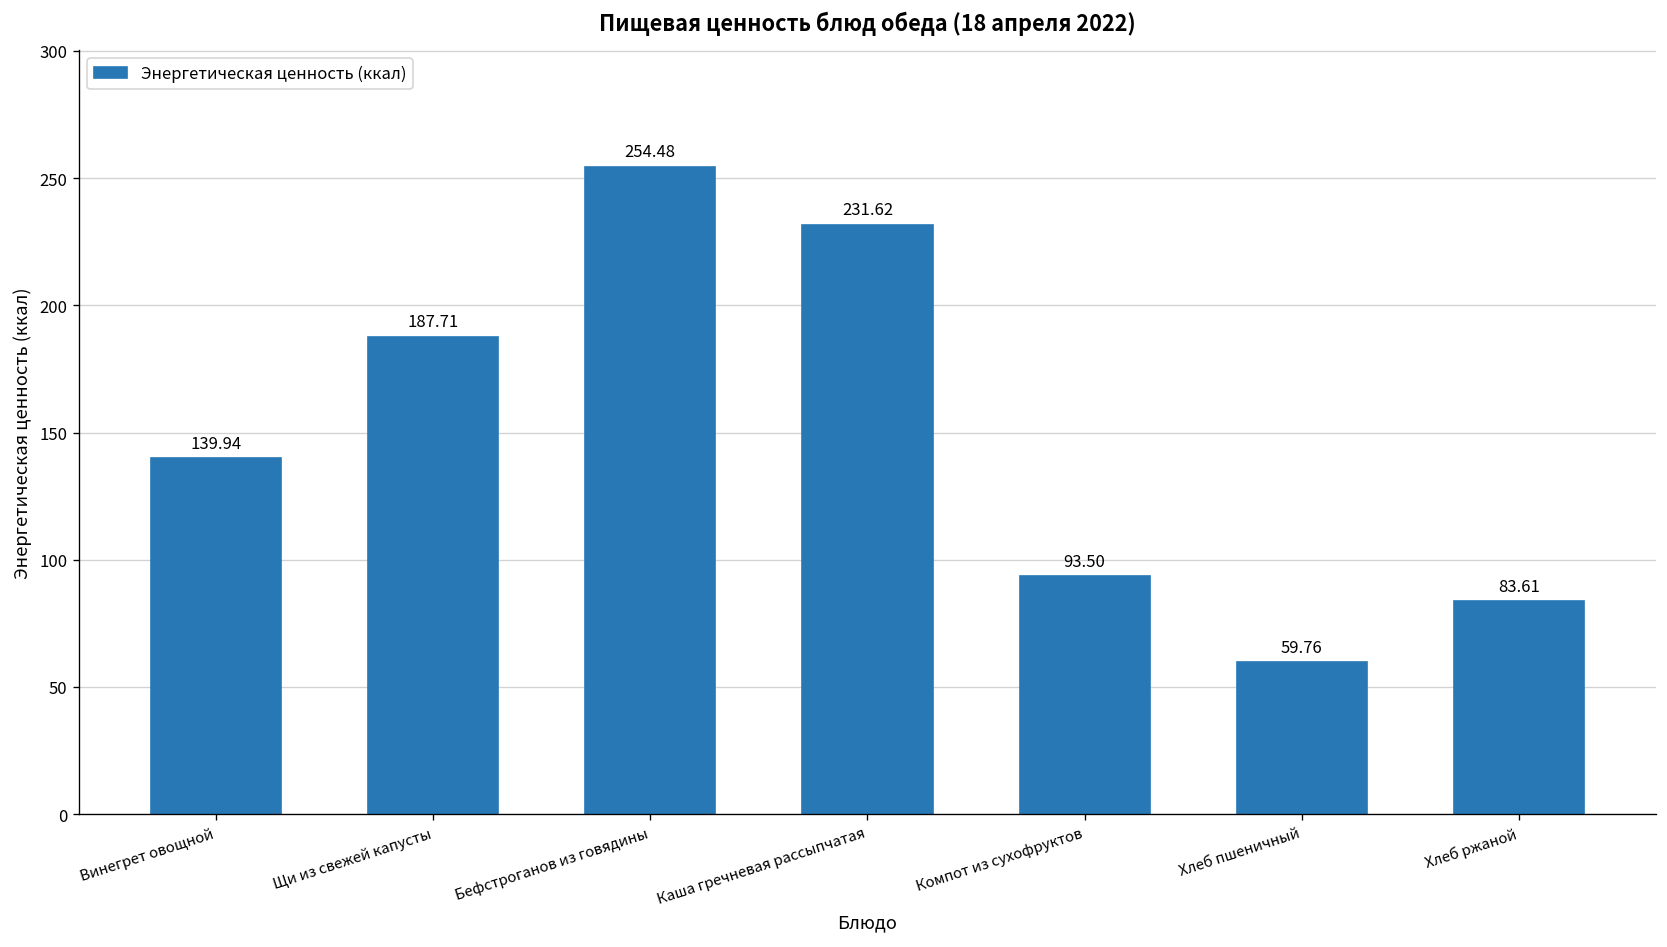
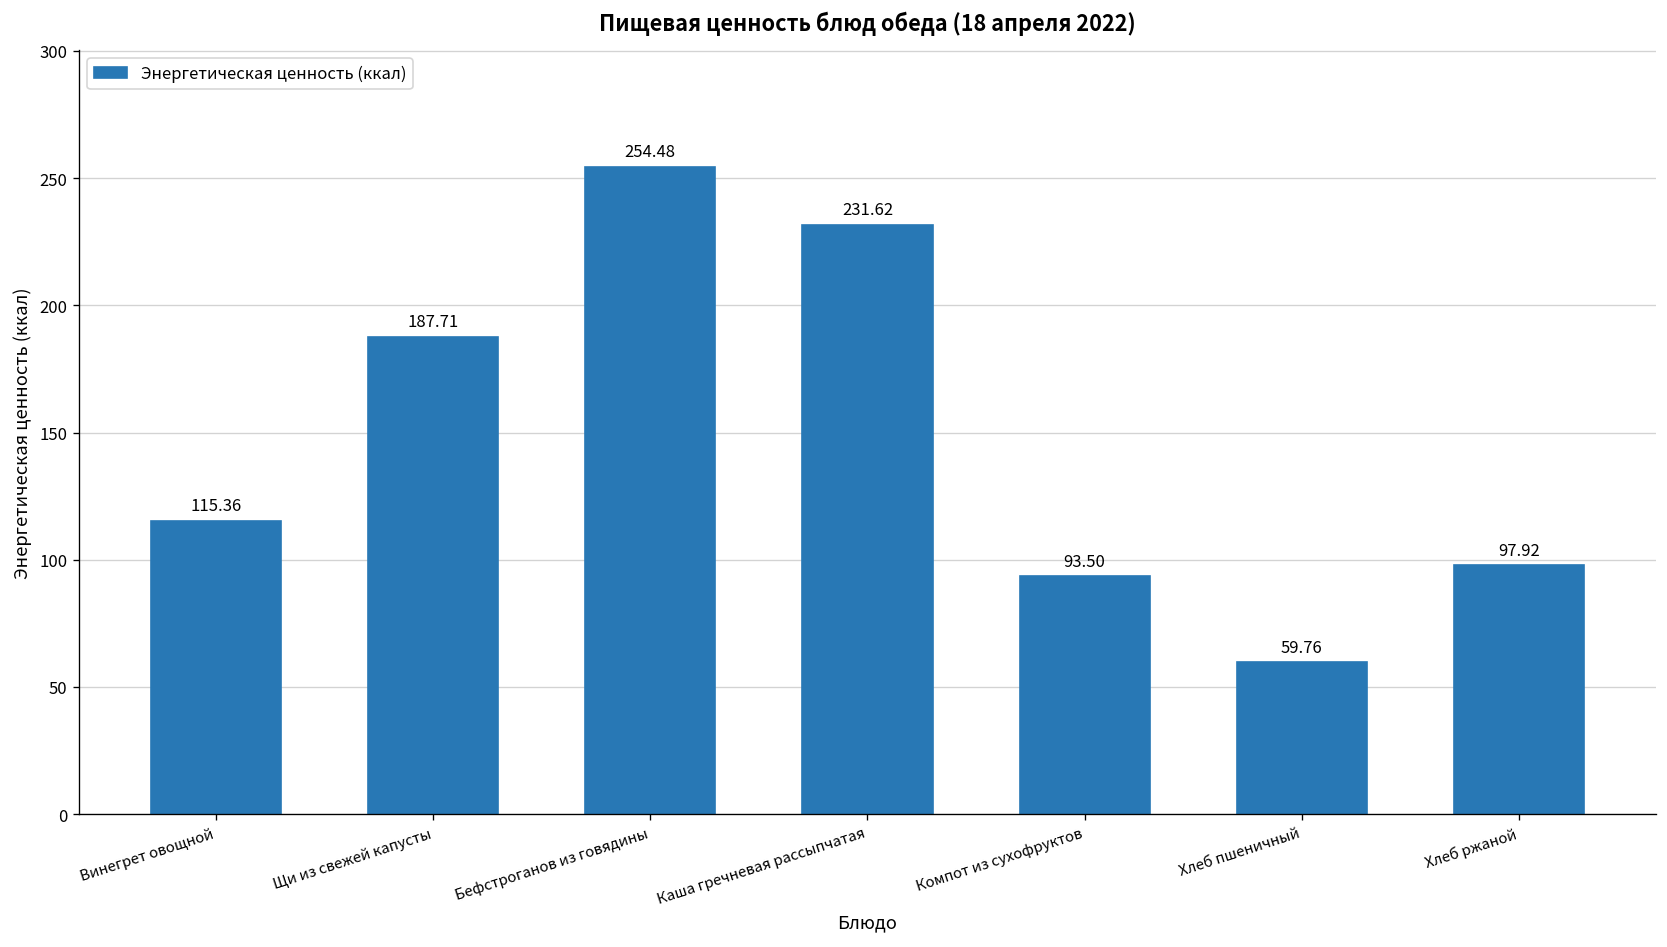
Винегрет овощной: 139.94 -> 115.36
Хлеб ржаной: 83.61 -> 97.92
